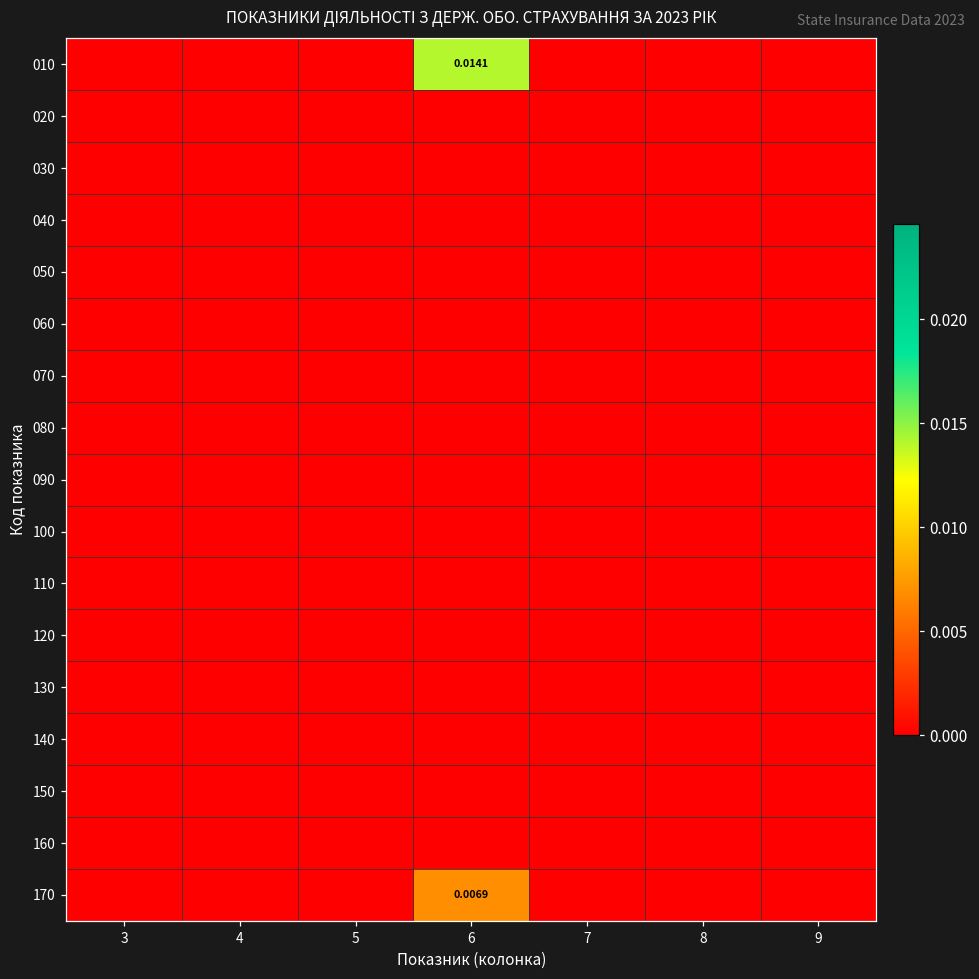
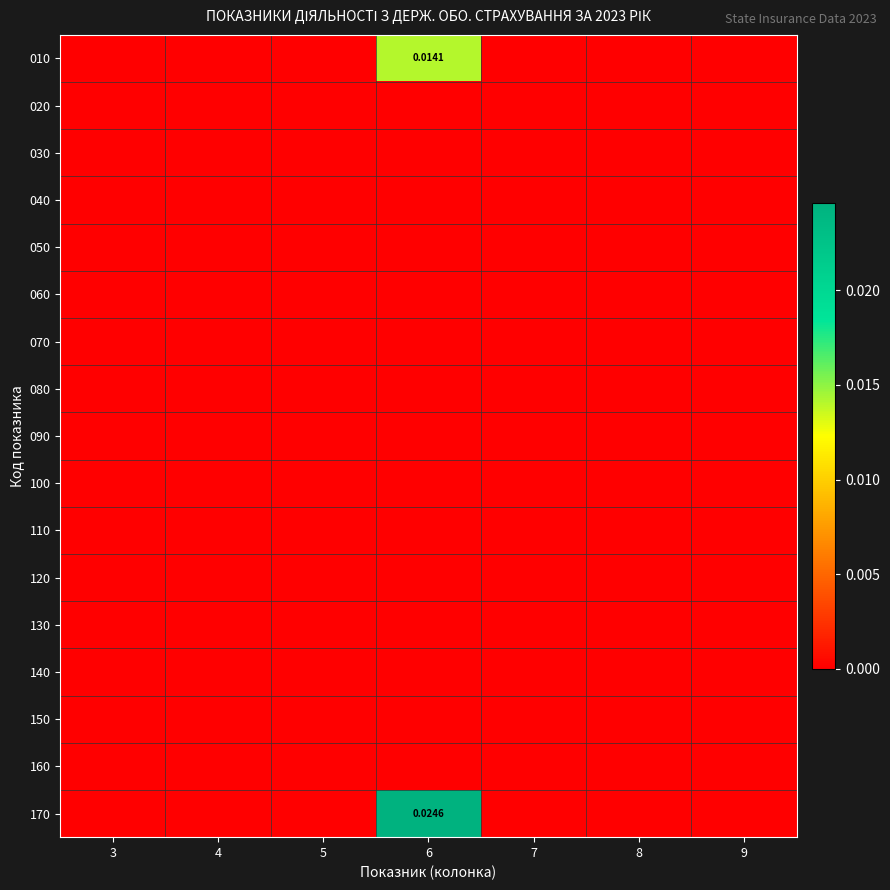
170, 6: 0.0069 -> 0.0246
